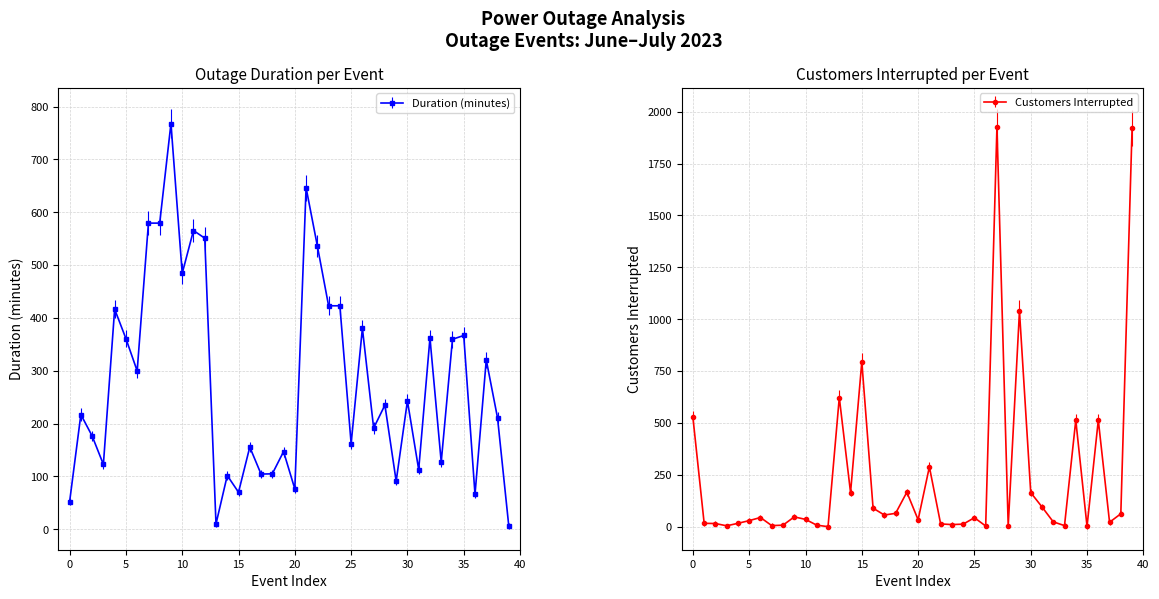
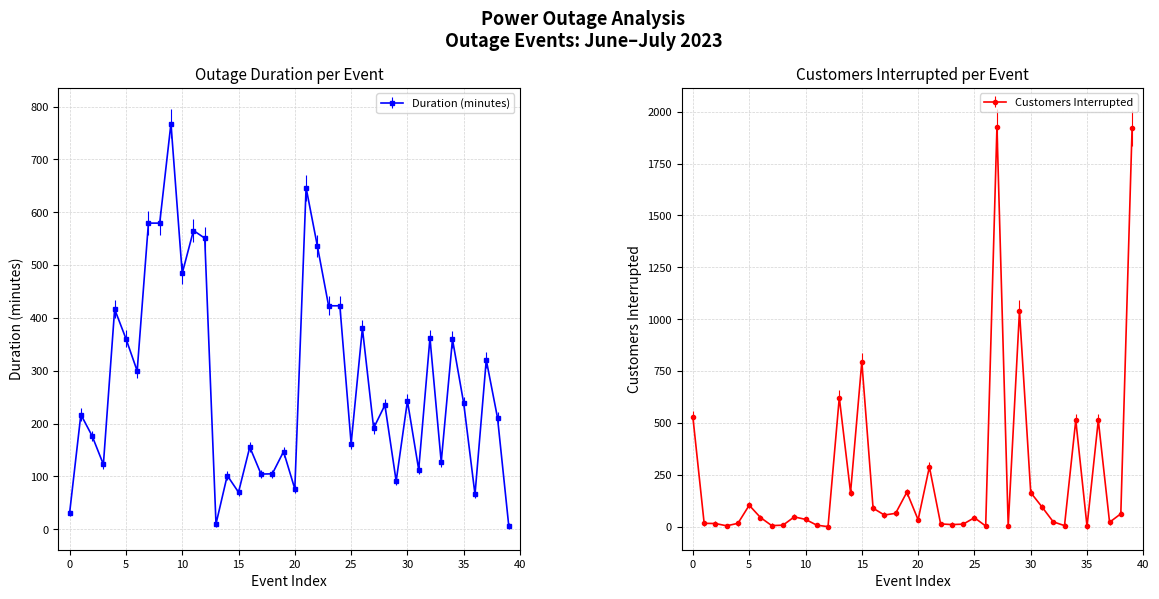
Outage Duration per Event, 0: 50 -> 30
Outage Duration per Event, 35: 370 -> 240
Customers Interrupted per Event, 5: 30 -> 100
